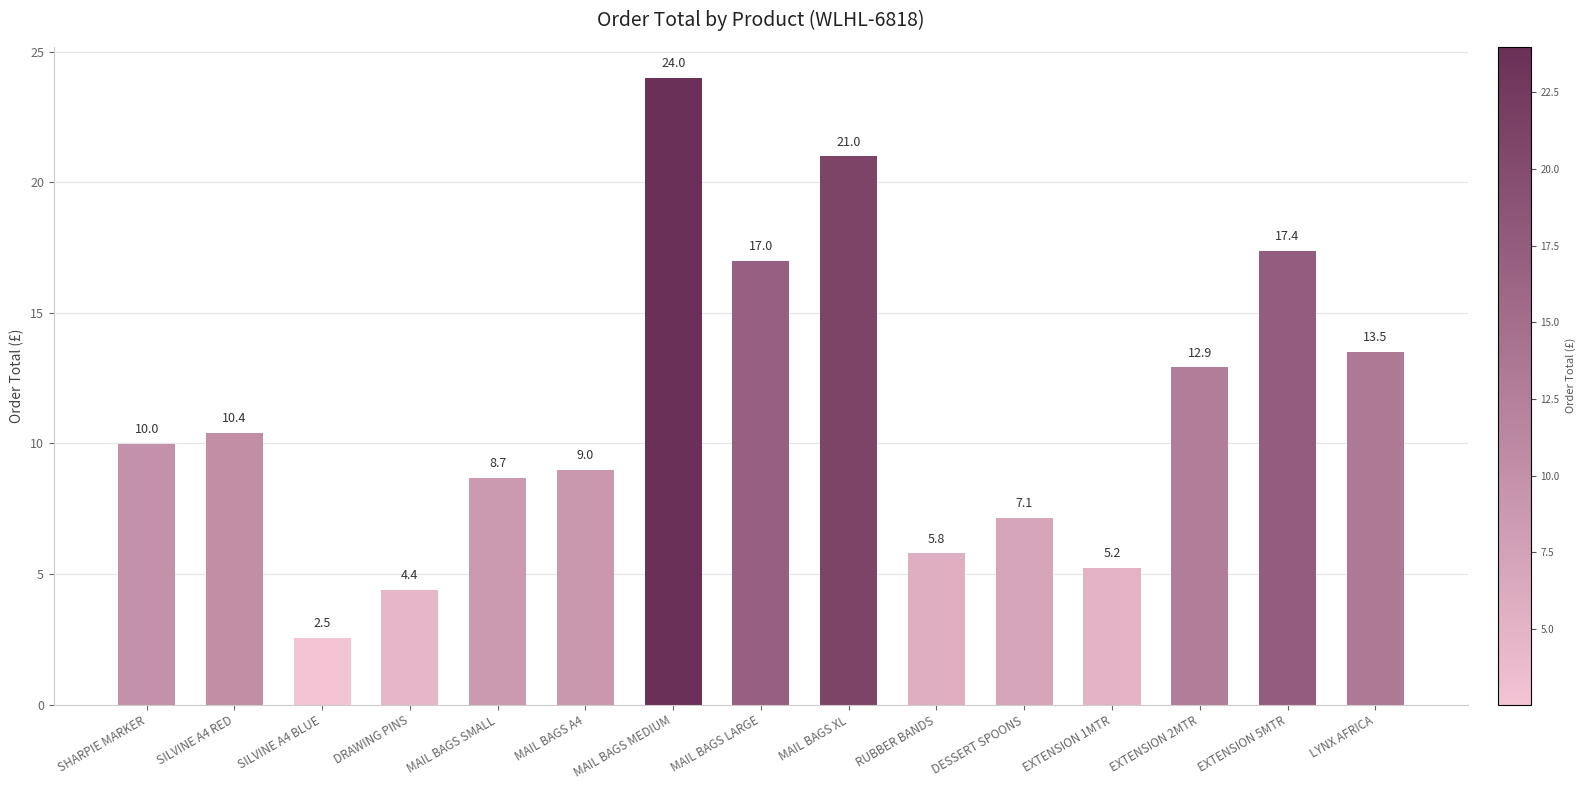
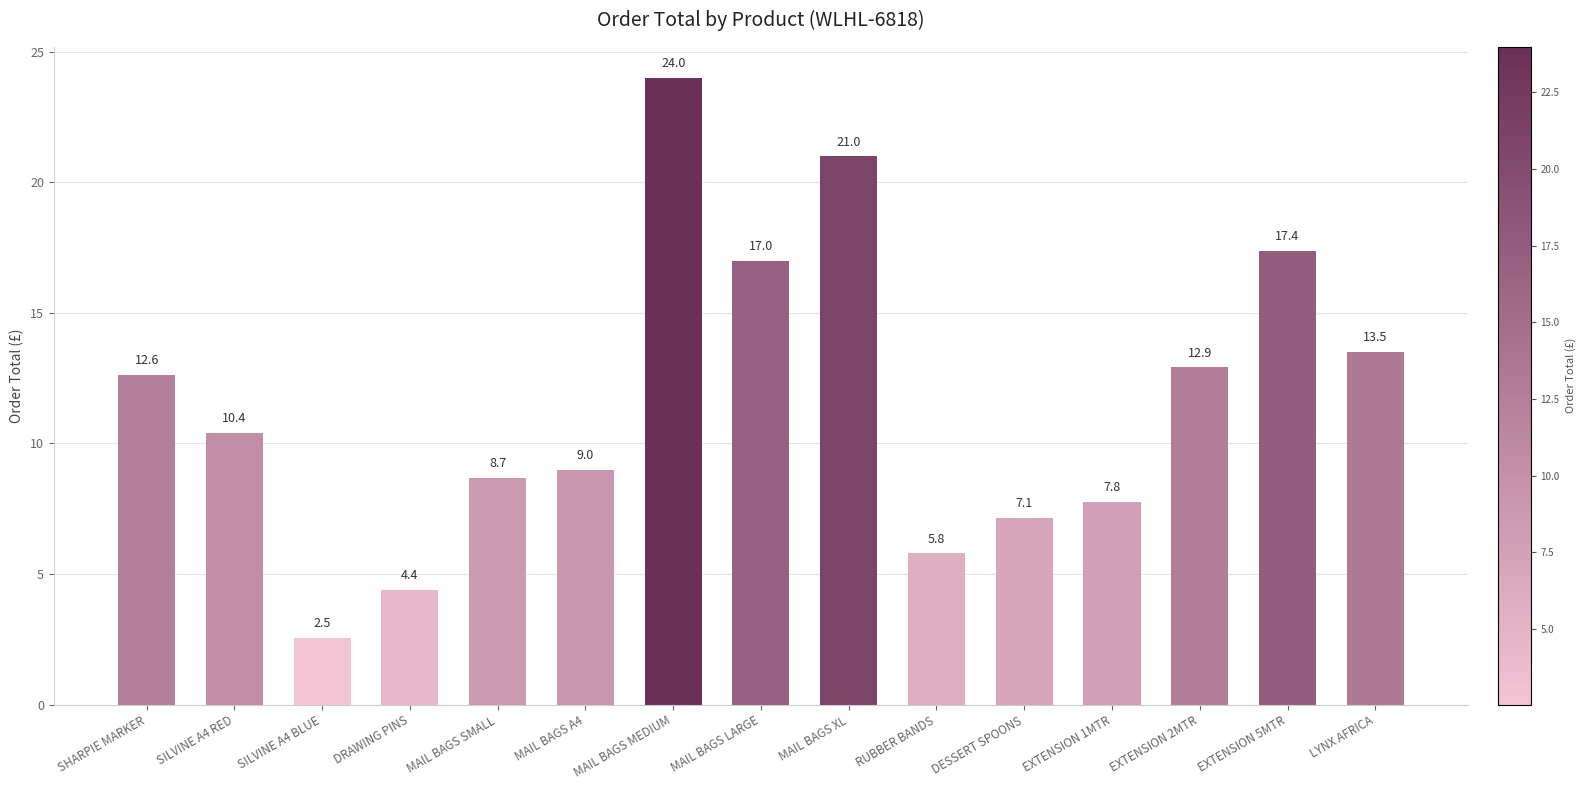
SHARPIE MARKER: 10.0 -> 12.6
EXTENSION 1MTR: 5.2 -> 7.8
